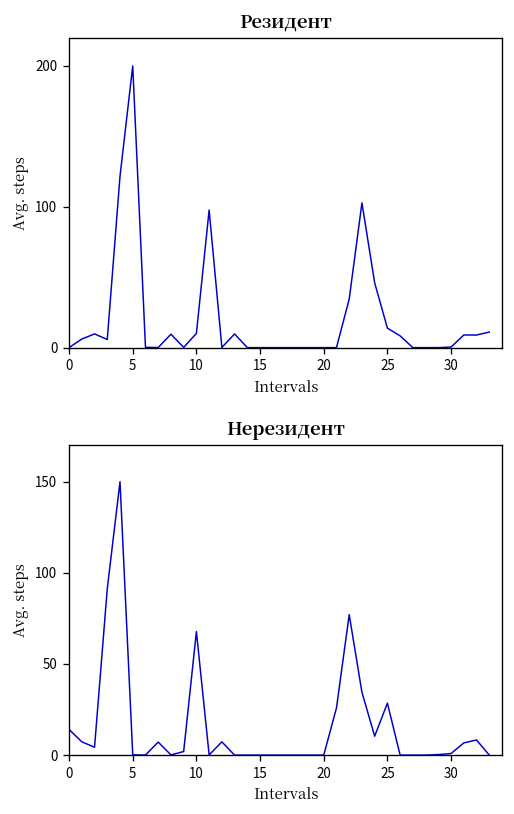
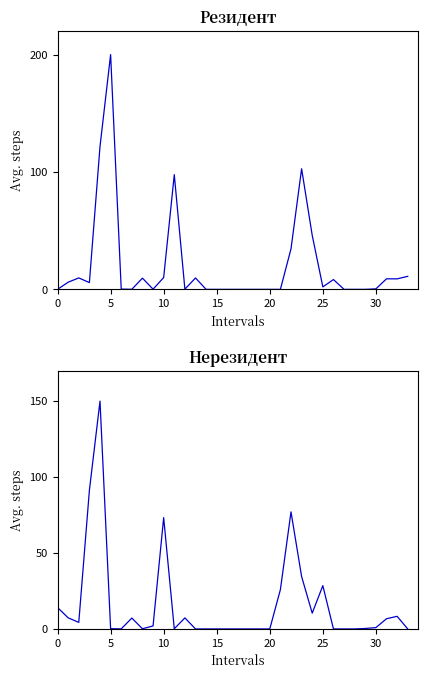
Резидент, 25: 14 -> 2
Нерезидент, 10: 68 -> 73
